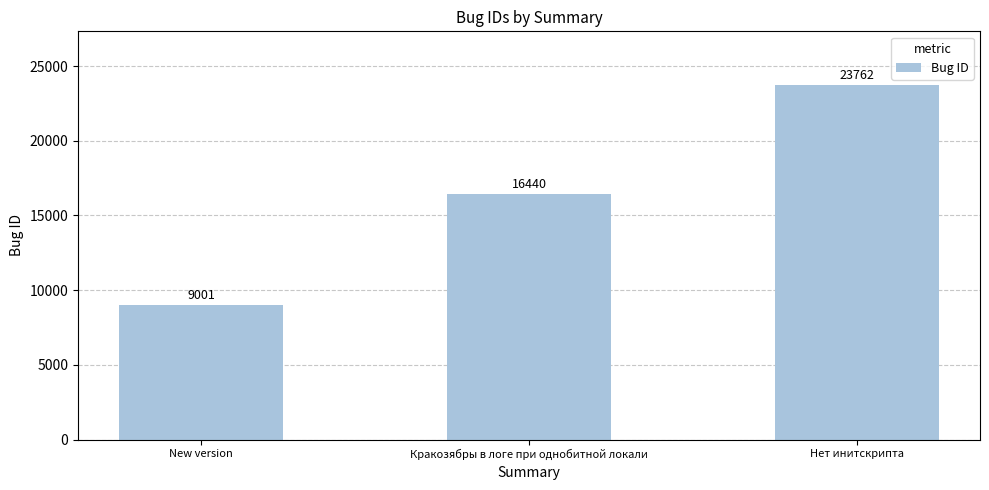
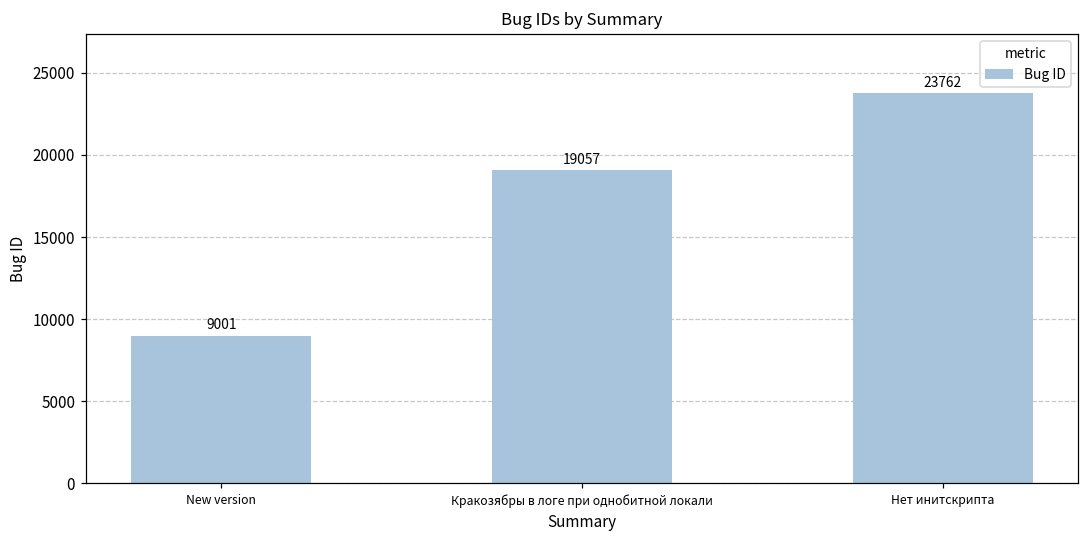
Кракозябры в логе при однобитной локали: 16440 -> 19057
